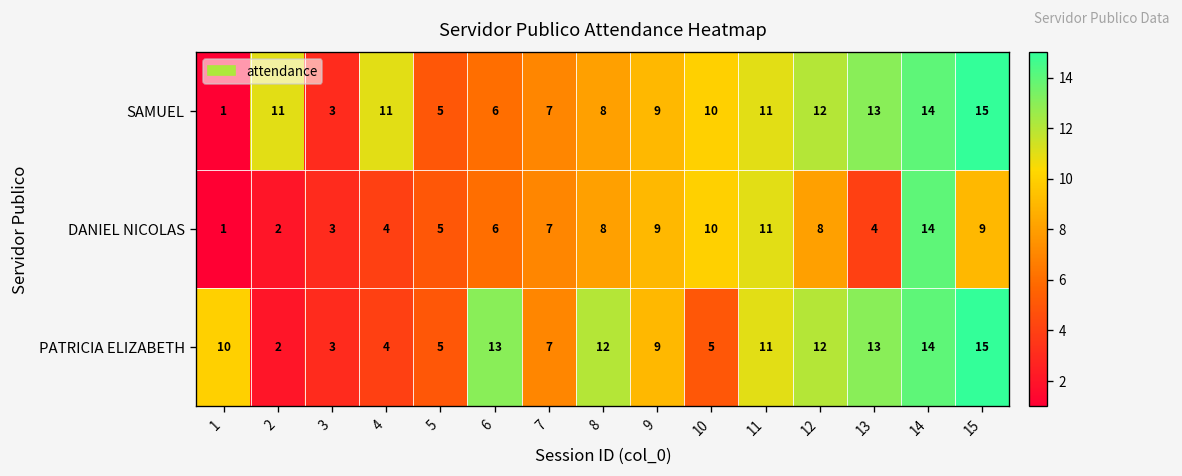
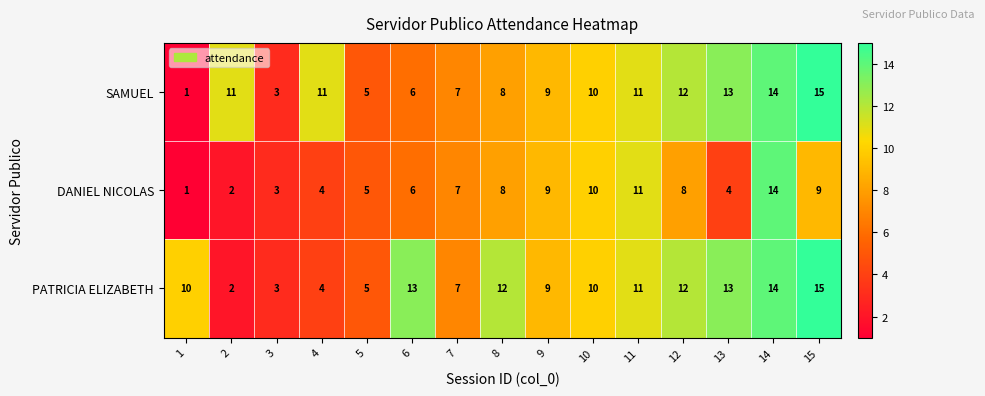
PATRICIA ELIZABETH, 10: 5 -> 10
